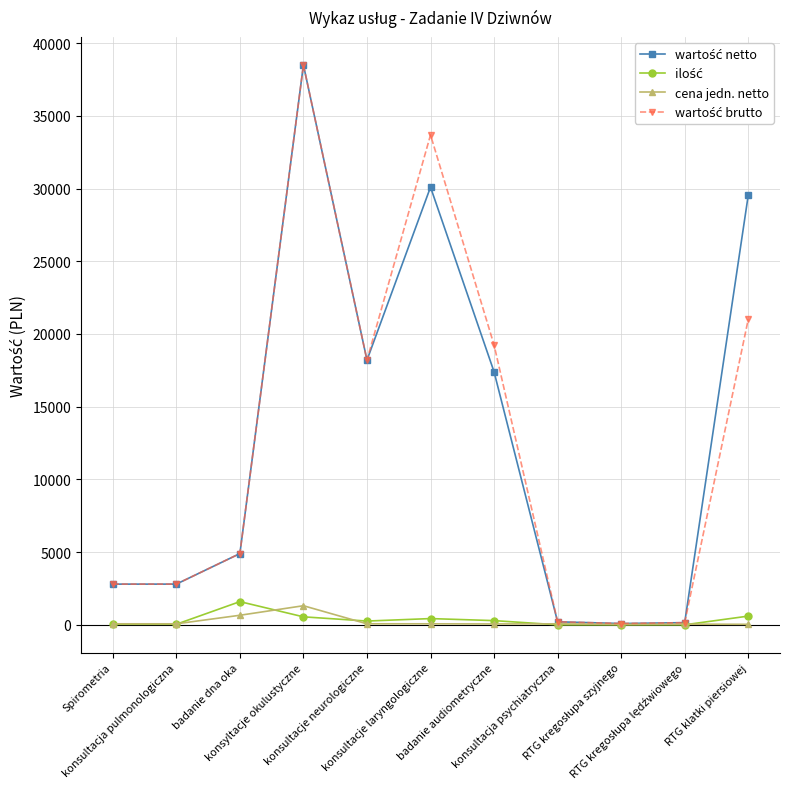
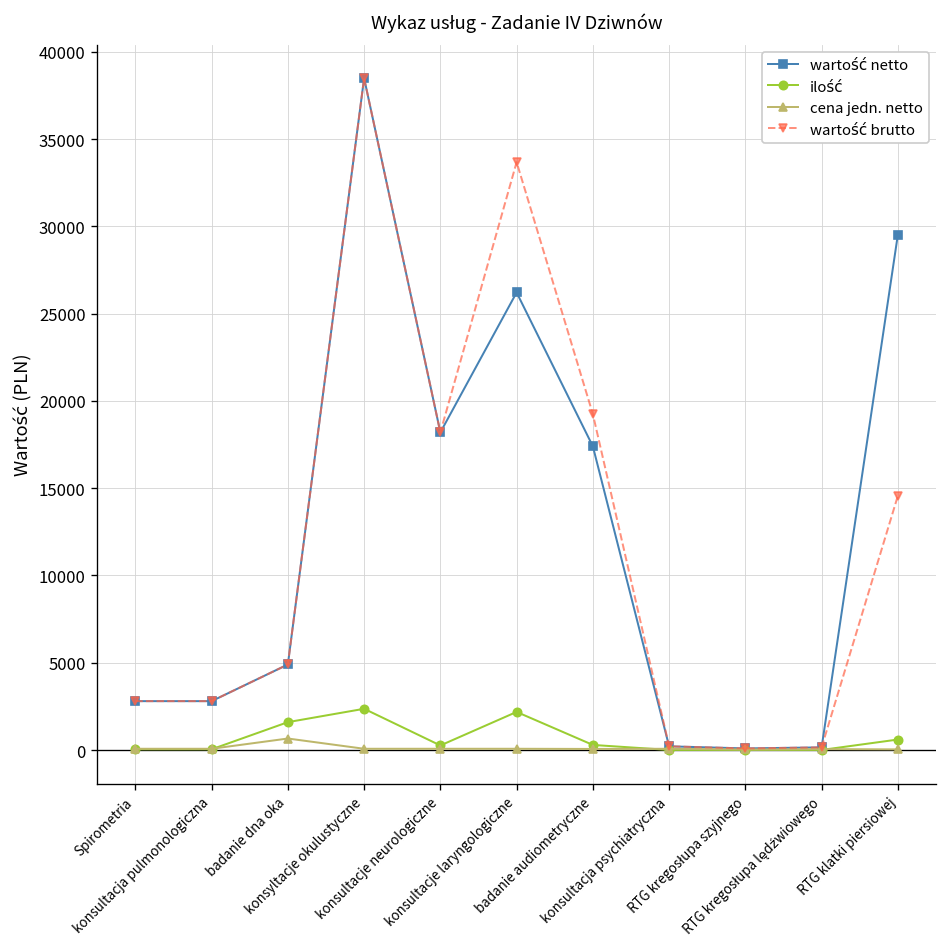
ilość, konsyltacje okulustyczne: 600 -> 2400
cena jedn. netto, konsyltacje okulustyczne: 1300 -> 100
wartość netto, konsultacje laryngologiczne: 30100 -> 26200
ilość, konsultacje laryngologiczne: 400 -> 2200
wartość brutto, RTG klatki piersiowej: 21000 -> 14600
